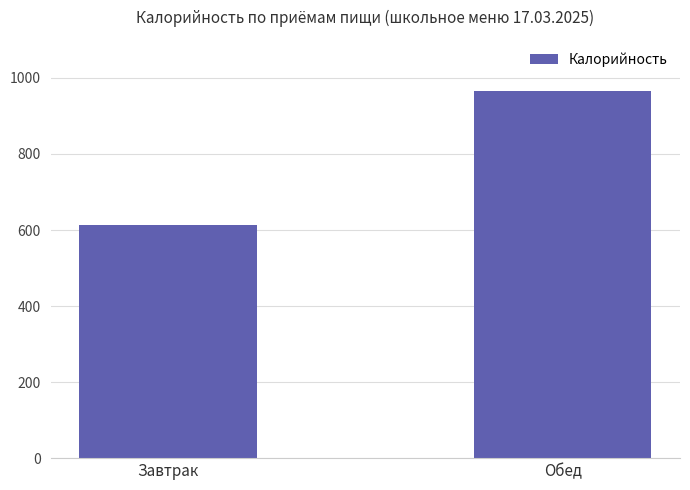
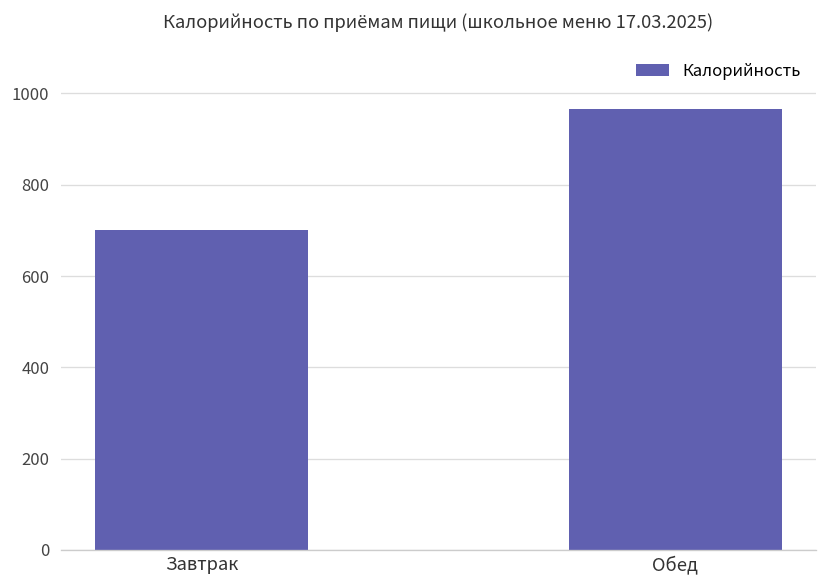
Завтрак: 610 -> 700
